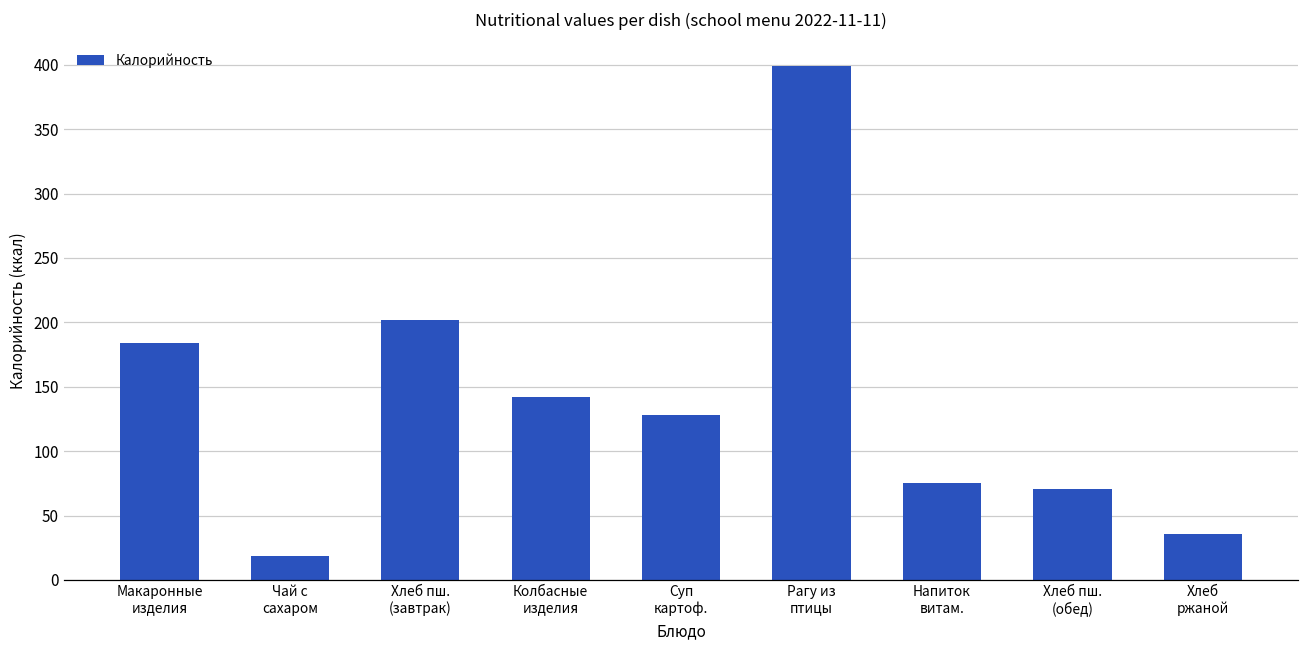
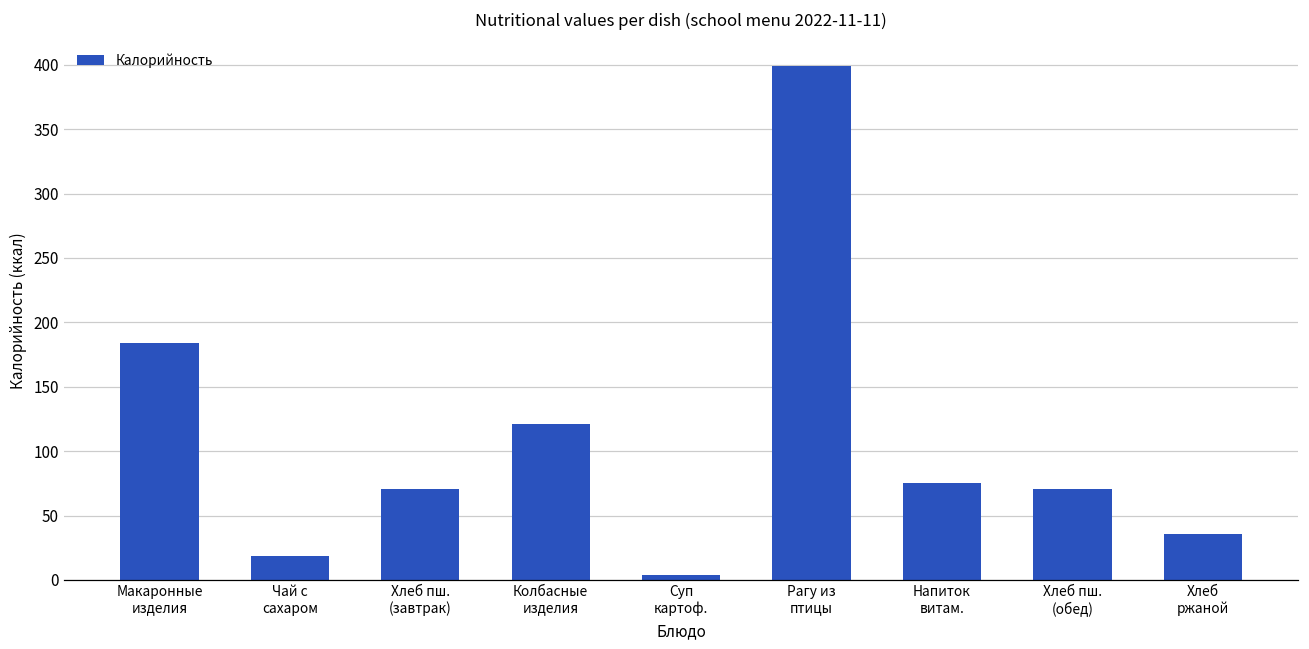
Хлеб пш. (завтрак): 202 -> 71
Колбасные изделия: 142 -> 121
Суп картоф.: 128 -> 4
